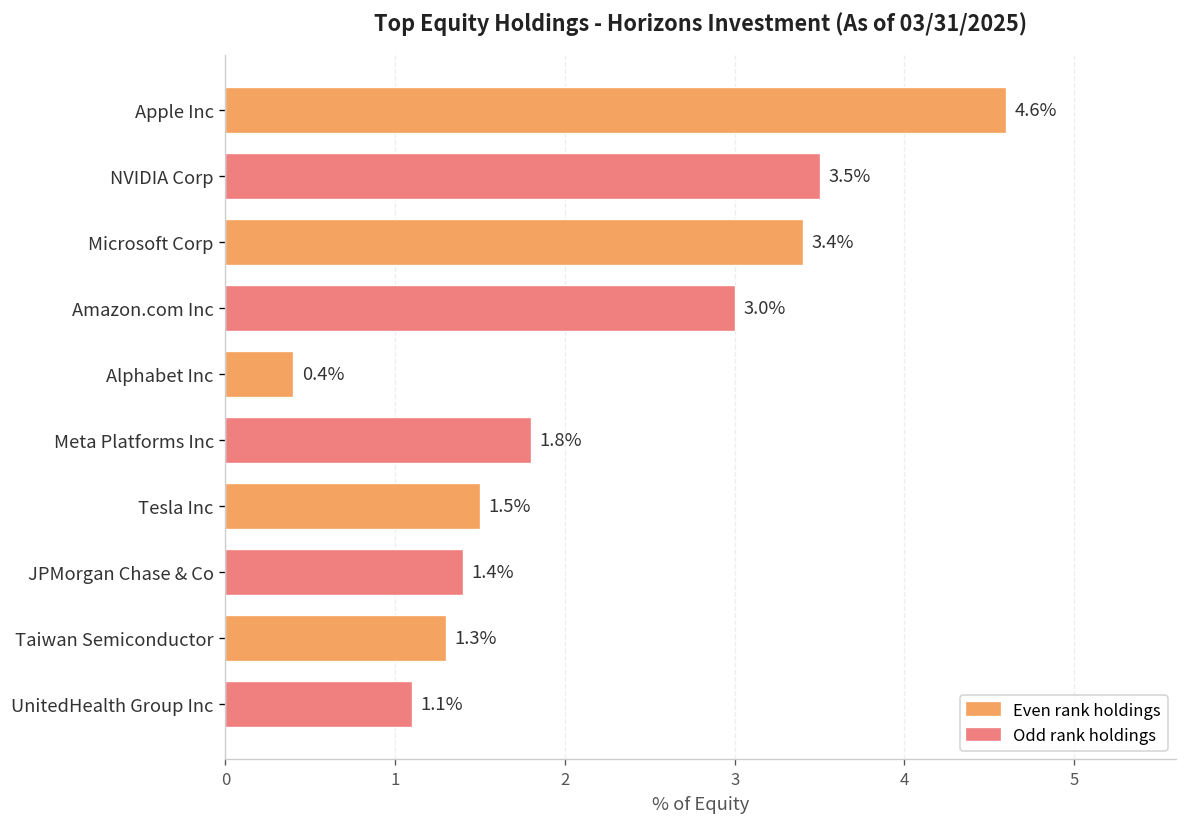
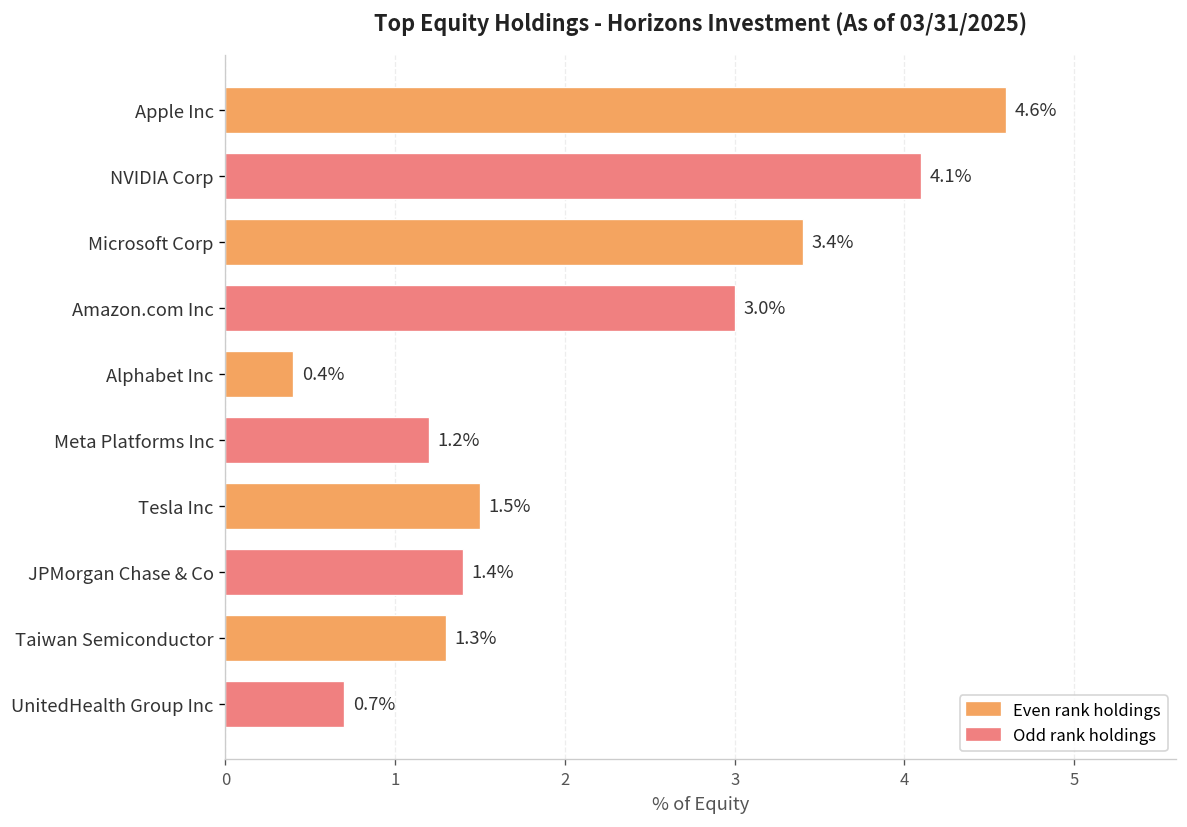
NVIDIA Corp: 3.5% -> 4.1%
Meta Platforms Inc: 1.8% -> 1.2%
UnitedHealth Group Inc: 1.1% -> 0.7%
